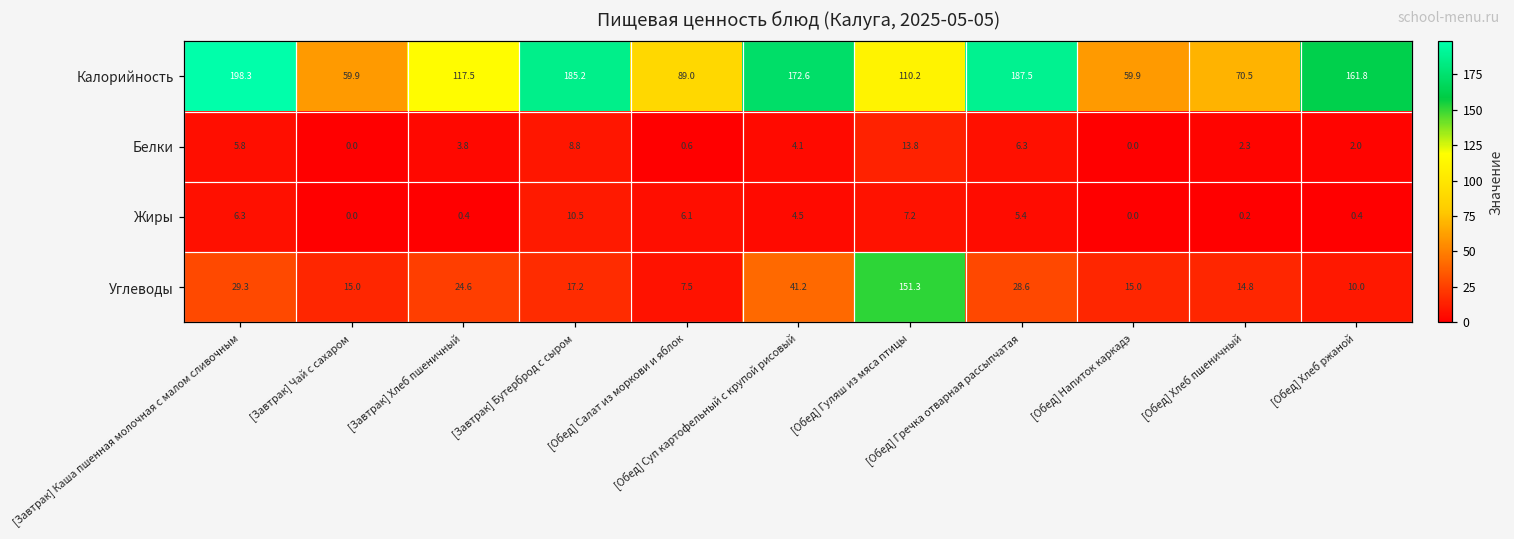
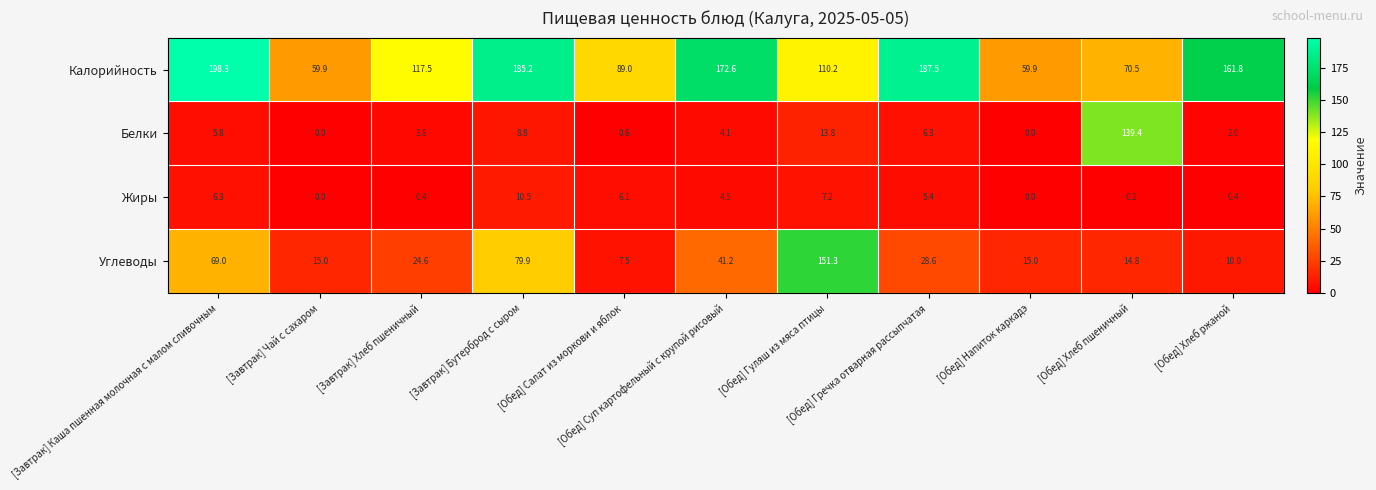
Белки, [Обед] Хлеб пшеничный: 2.3 -> 139.4
Углеводы, [Завтрак] Каша пшенная молочная с малом сливочным: 29.3 -> 69.0
Углеводы, [Завтрак] Бутерброд с сыром: 17.2 -> 79.9
